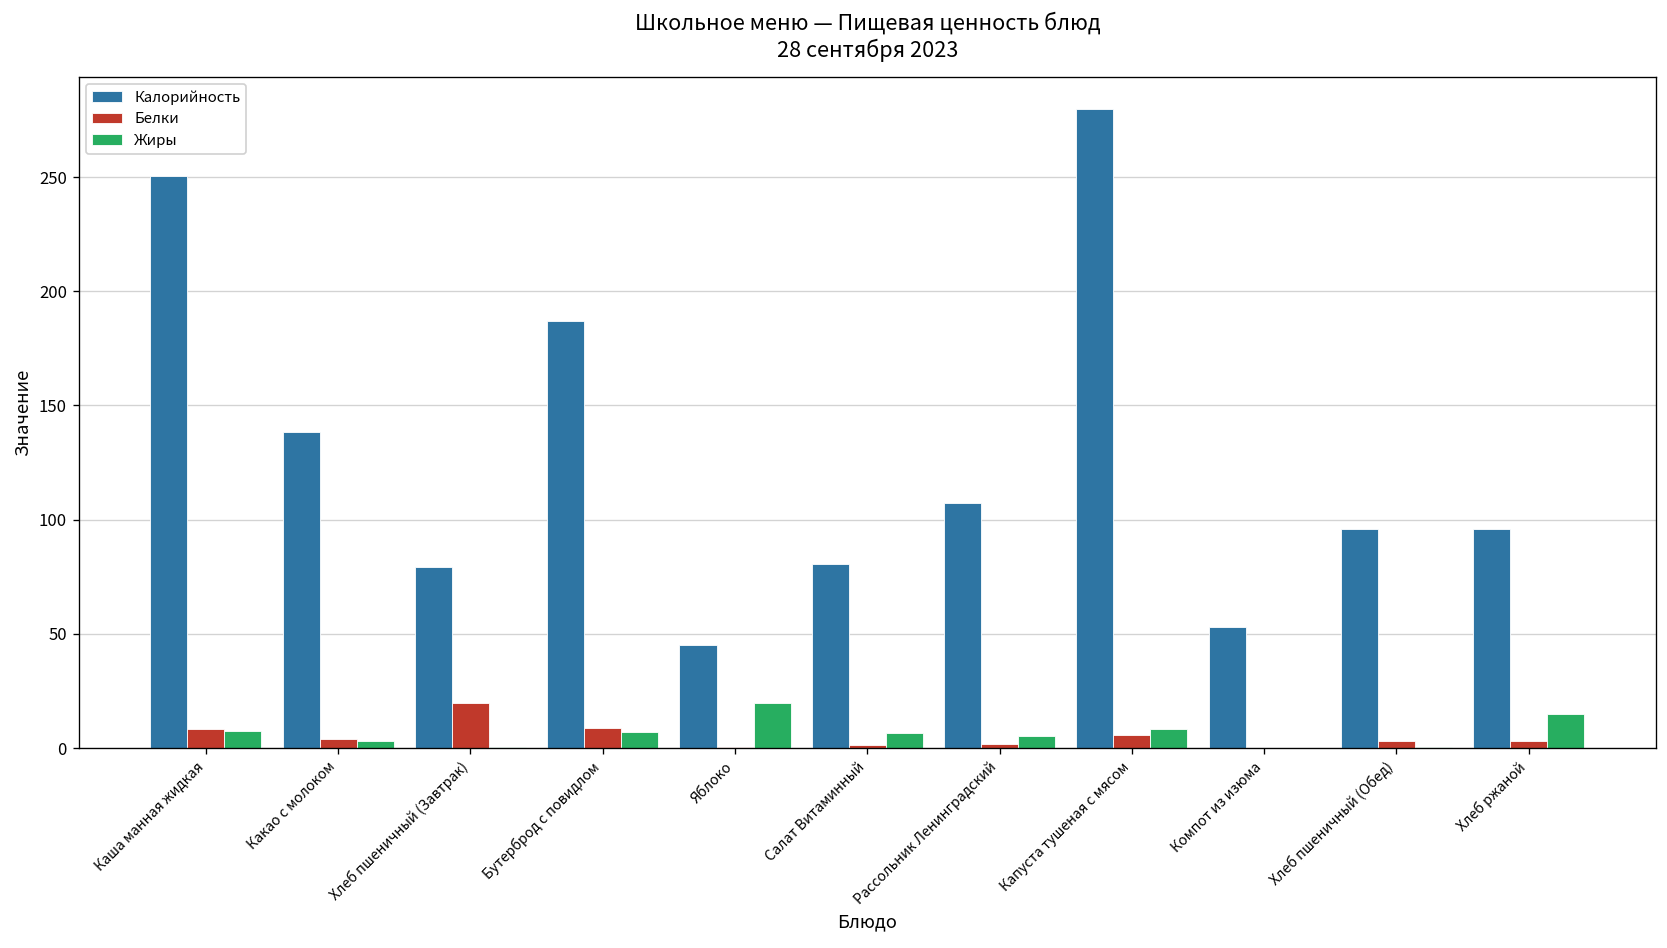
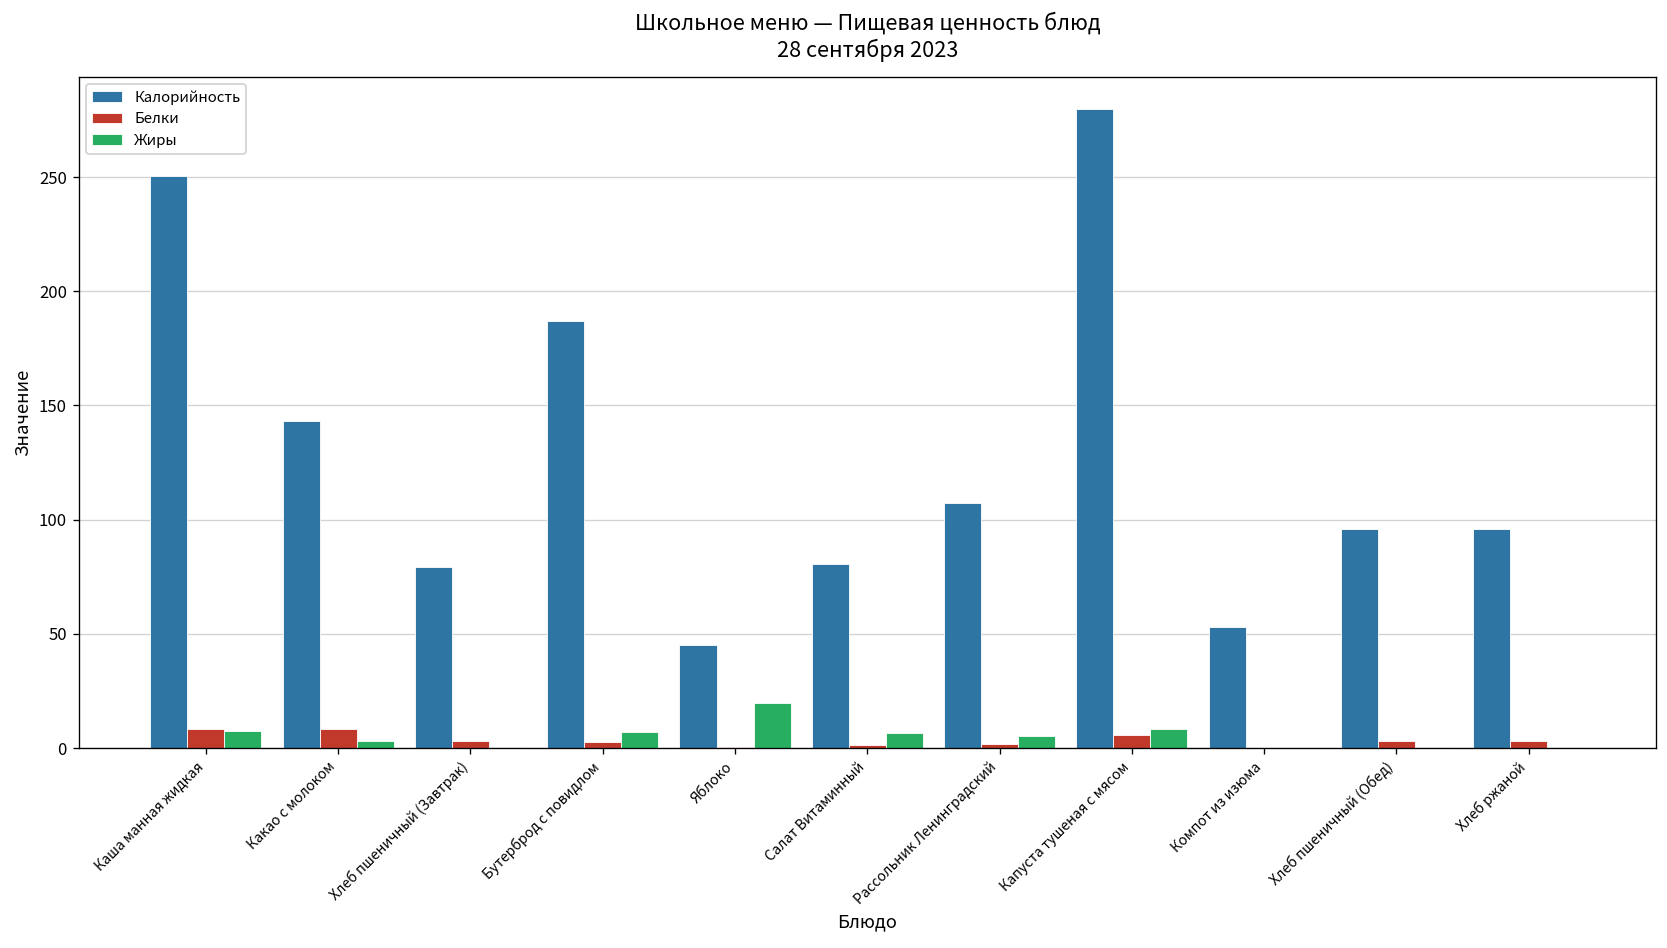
Калорийность, Какао с молоком: 138 -> 143
Белки, Какао с молоком: 4 -> 8
Белки, Хлеб пшеничный (Завтрак): 20 -> 3
Белки, Бутерброд с повидлом: 9 -> 3
Жиры, Хлеб ржаной: 15 -> 0
